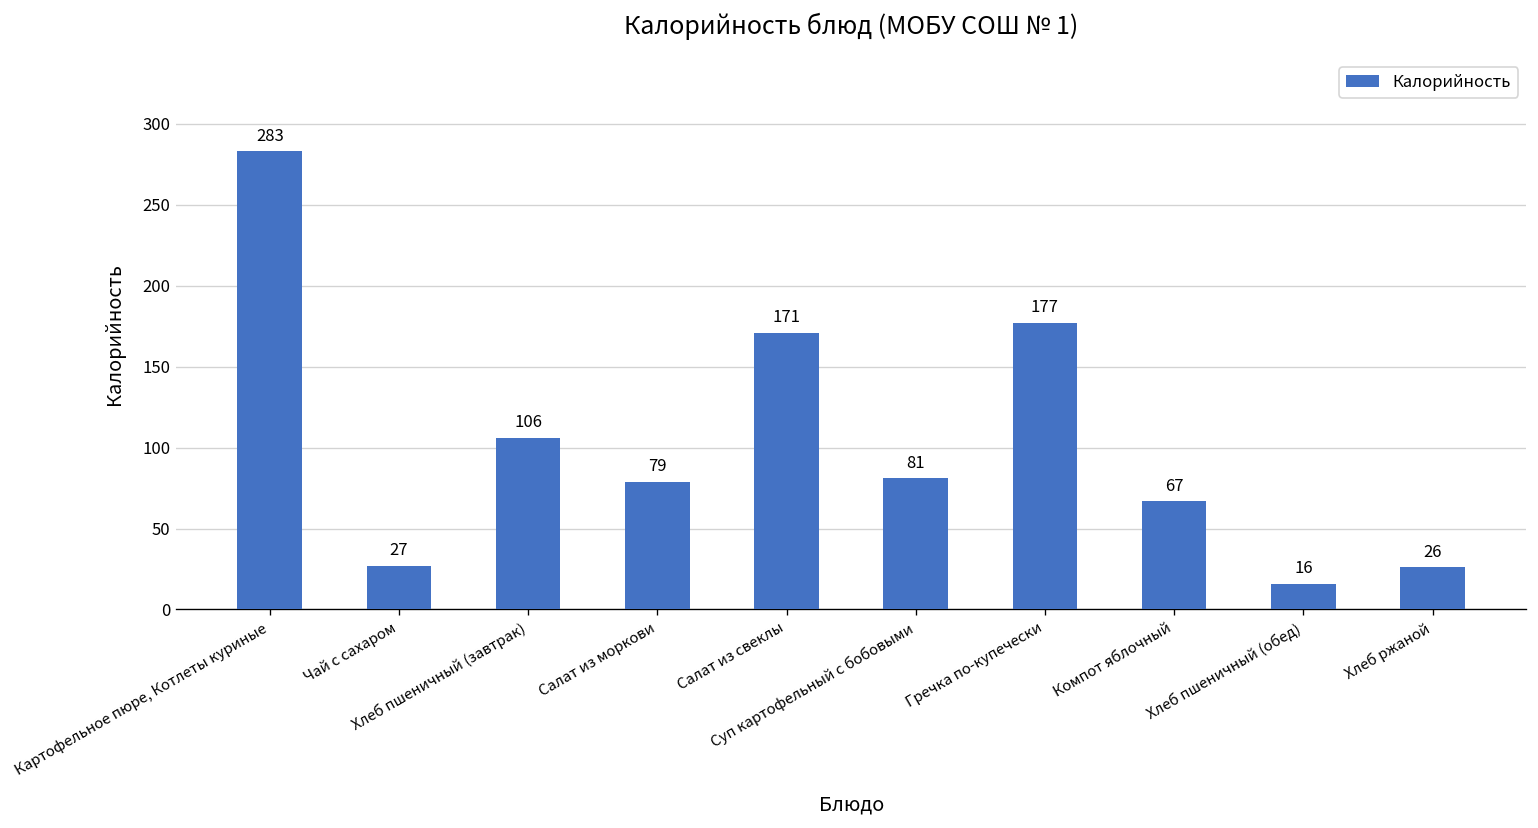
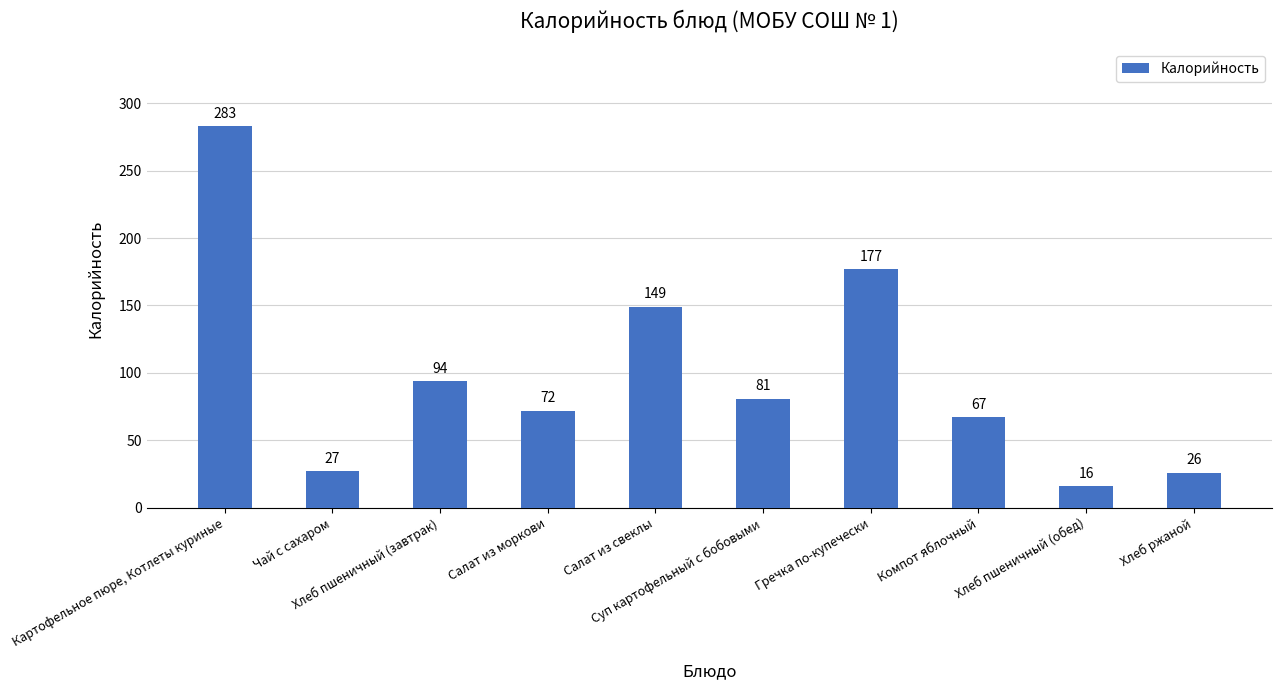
Хлеб пшеничный (завтрак): 106 -> 94
Салат из моркови: 79 -> 72
Салат из свеклы: 171 -> 149
